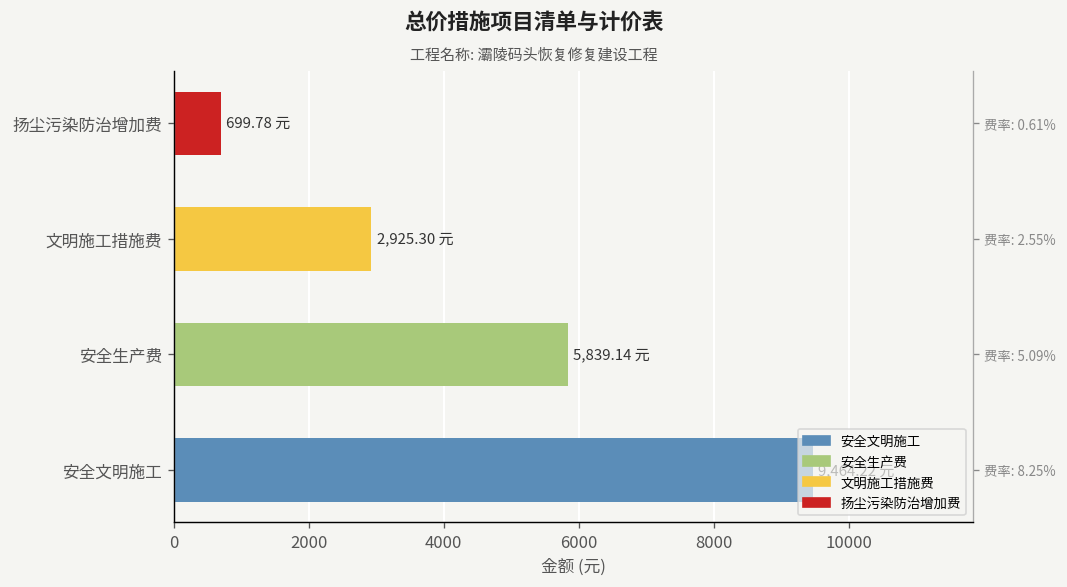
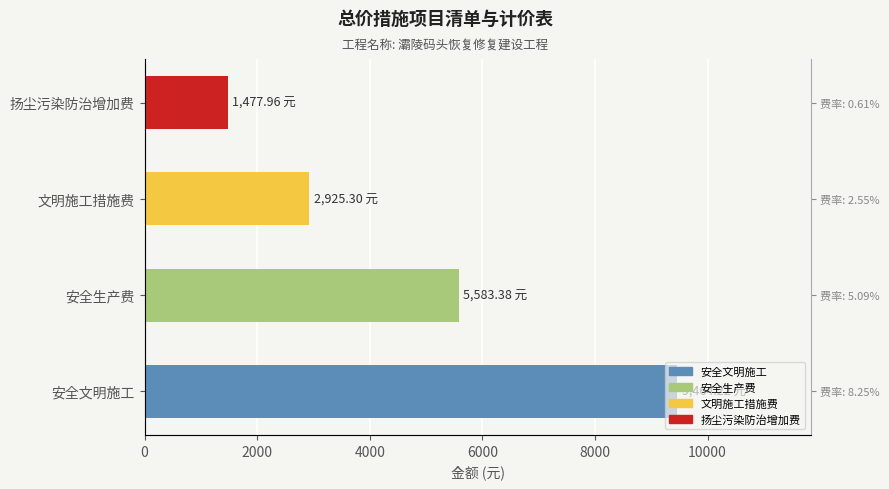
扬尘污染防治增加费, 扬尘污染防治增加费: 699.78 -> 1,477.96
安全生产费, 安全生产费: 5,839.14 -> 5,583.38
